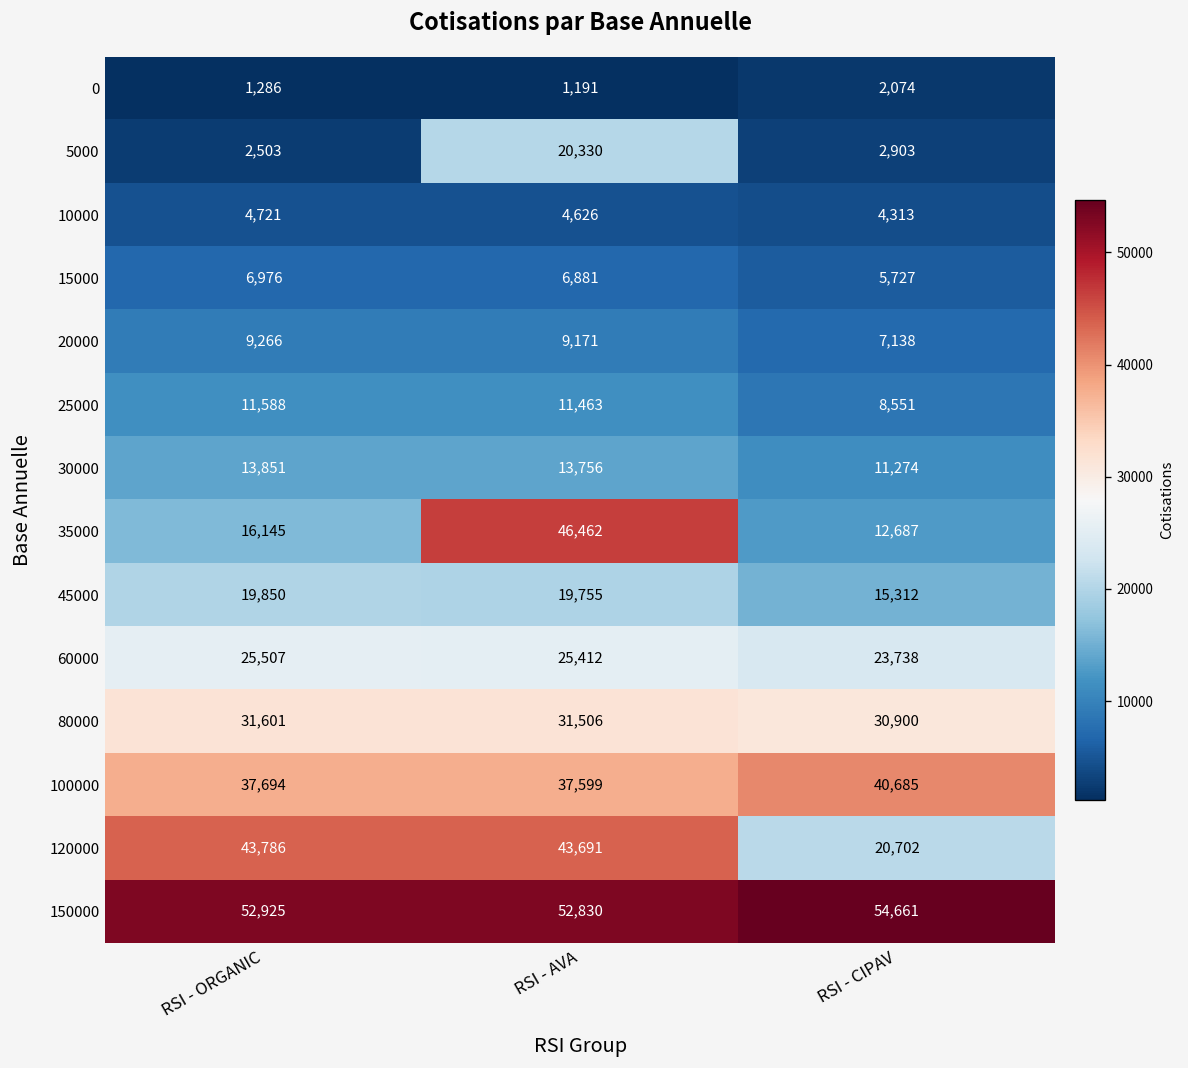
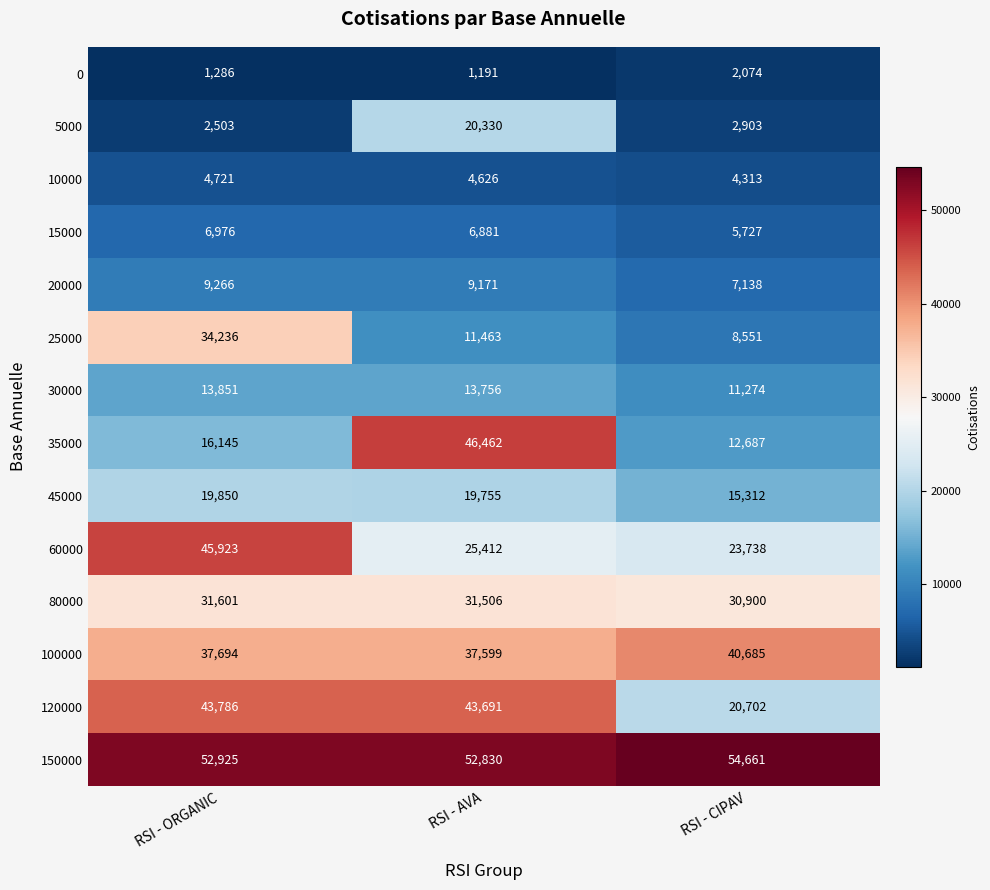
25000, RSI - ORGANIC: 11,588 -> 34,236
60000, RSI - ORGANIC: 25,507 -> 45,923
